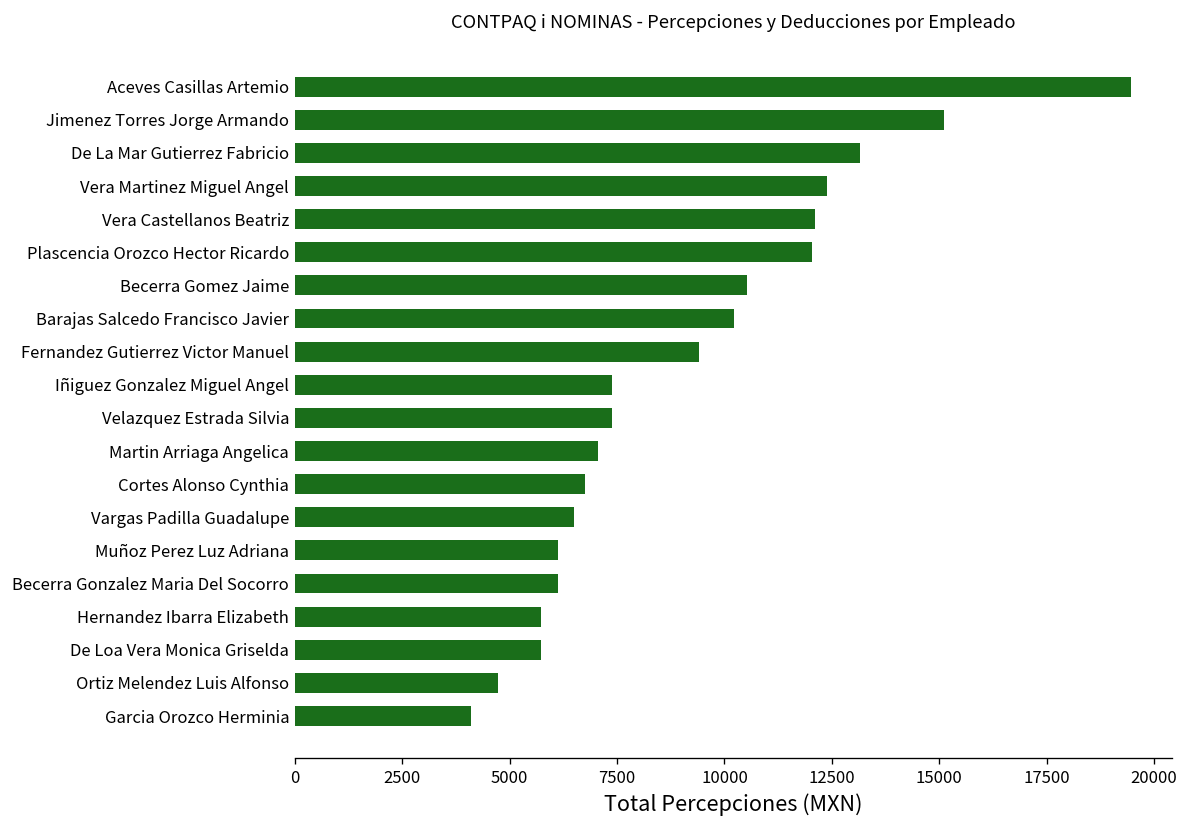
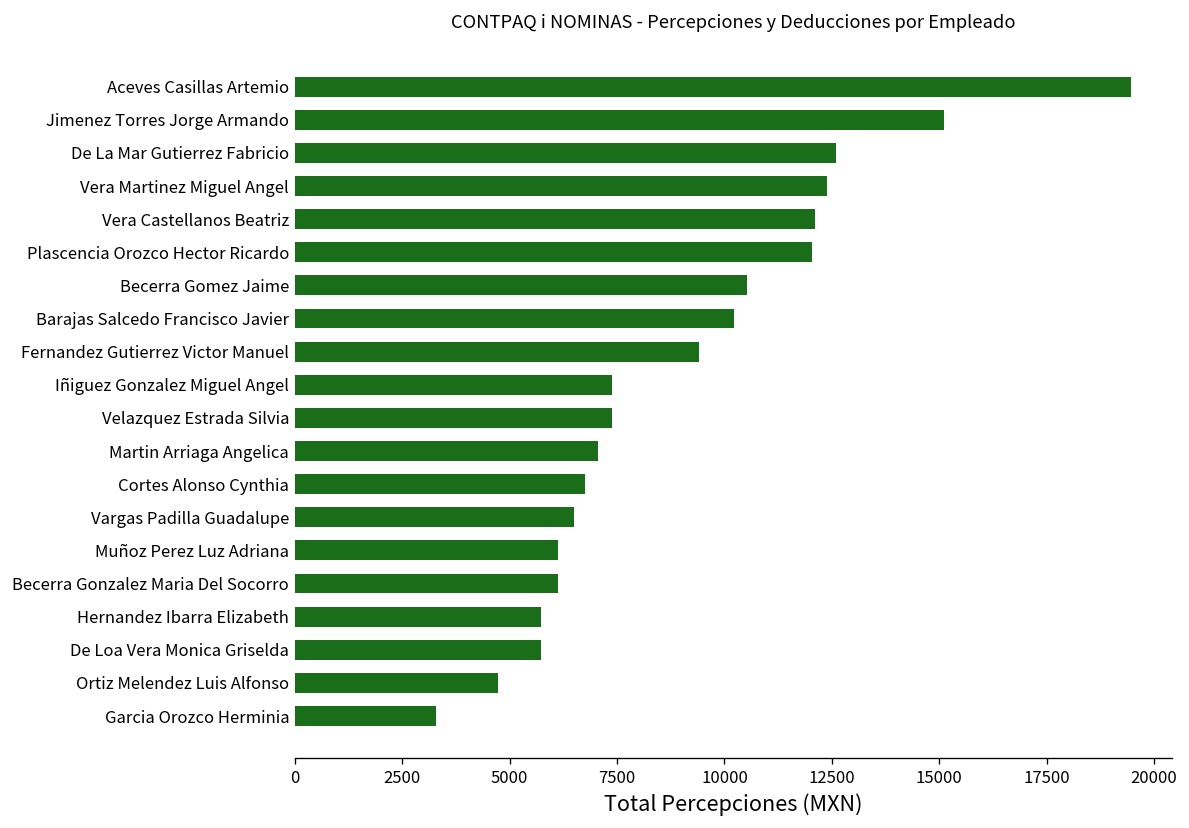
De La Mar Gutierrez Fabricio: 13200 -> 12600
Garcia Orozco Herminia: 4100 -> 3300
